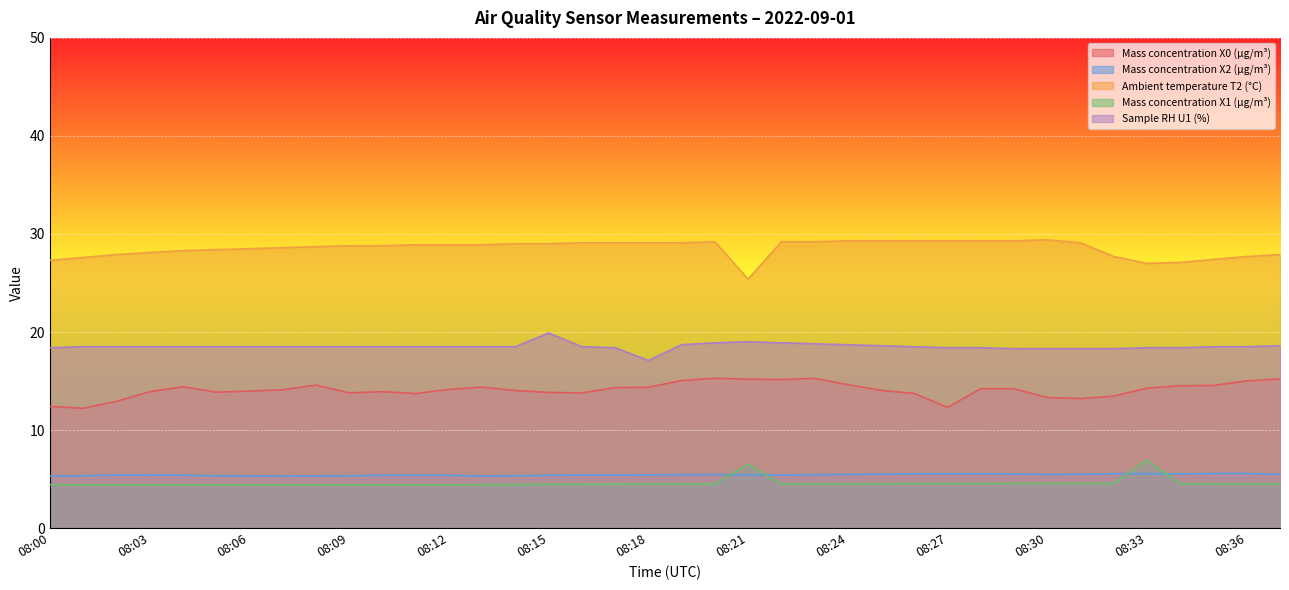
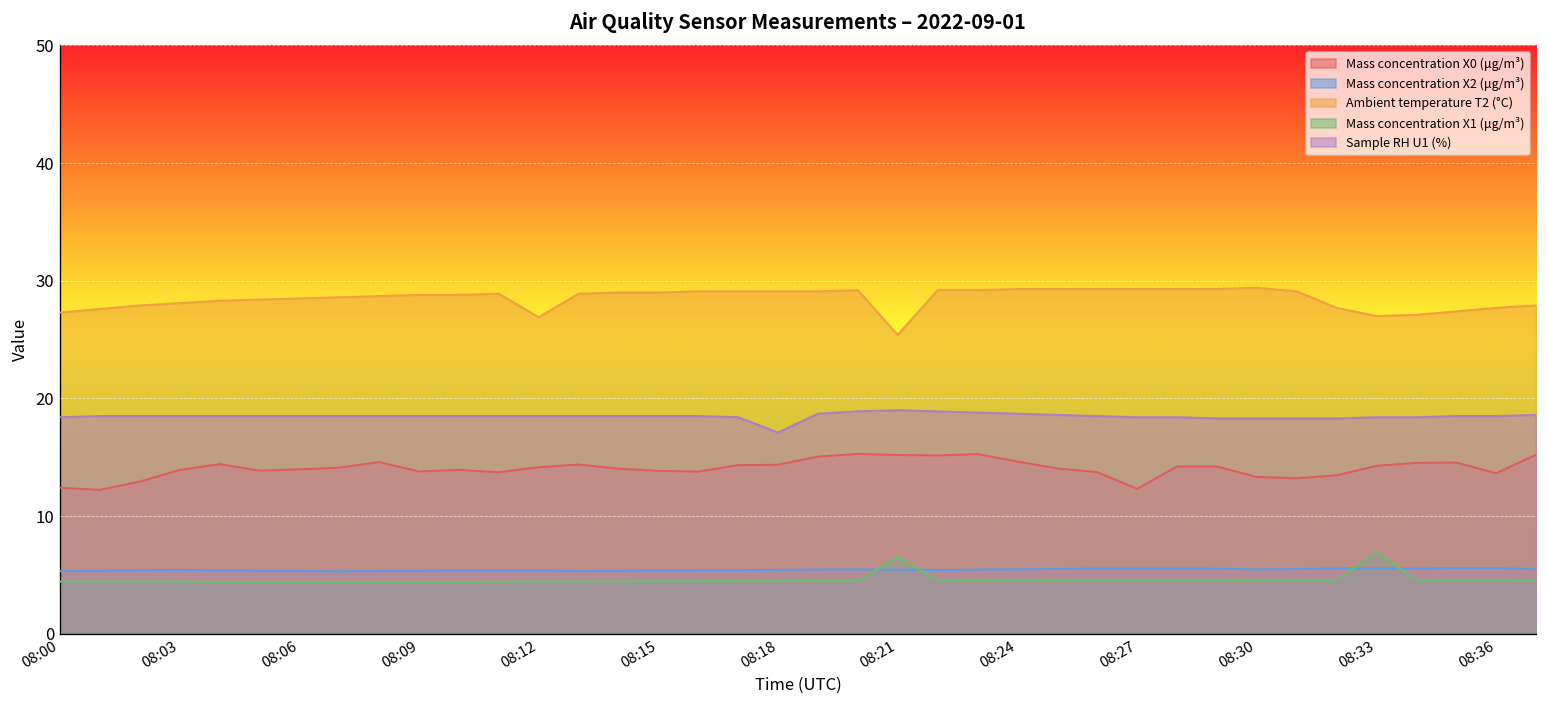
Ambient temperature T2 (°C), 08:12: 29 -> 27
Sample RH U1 (%), 08:15: 20 -> 19
Mass concentration X0 (μg/m³), 08:36: 15 -> 14
